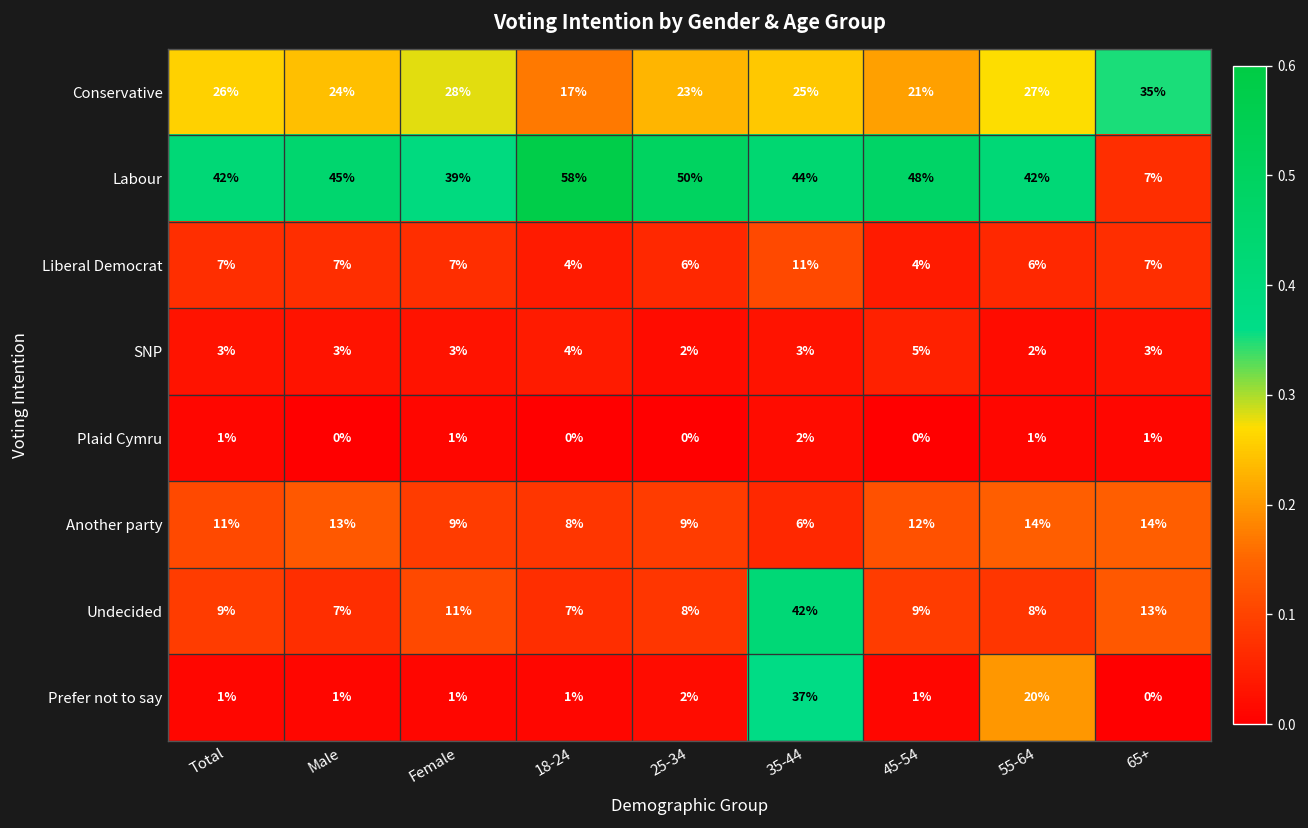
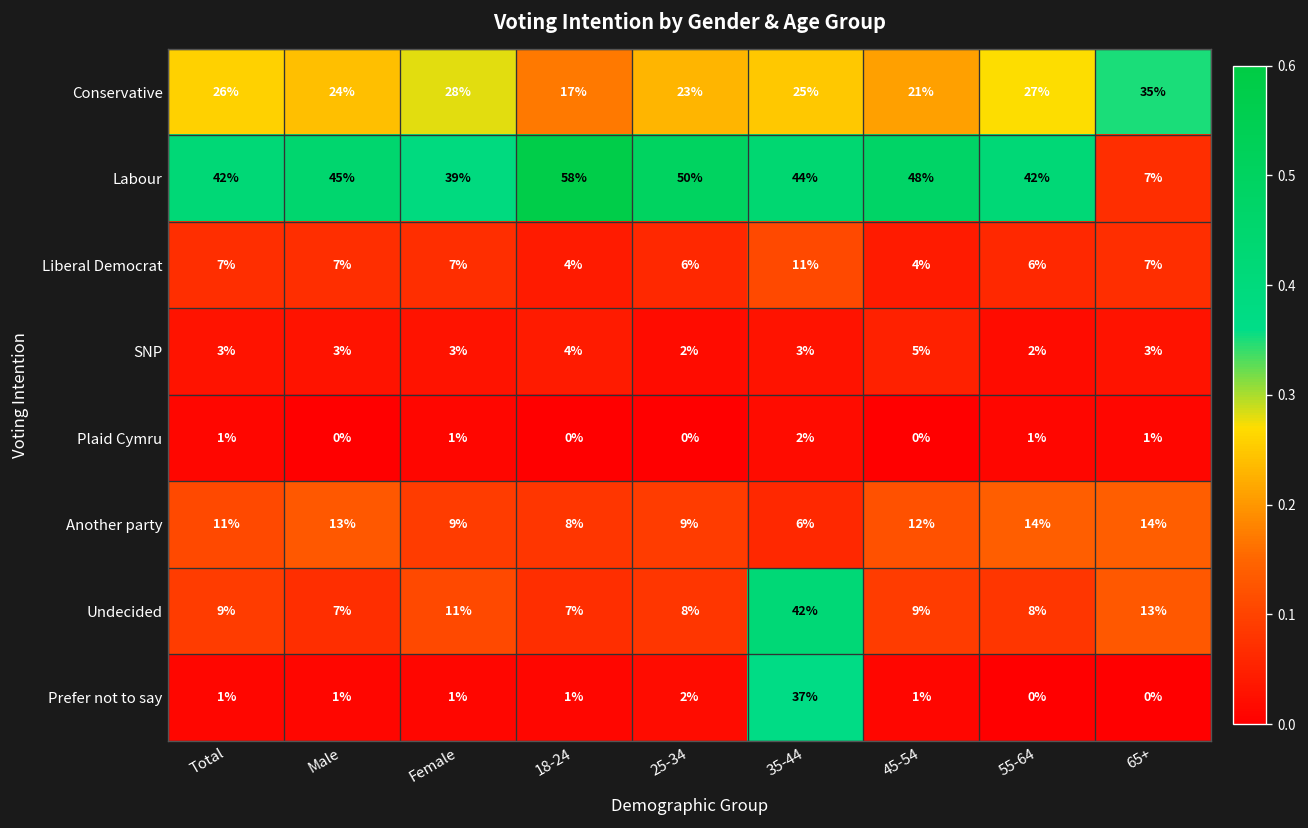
Prefer not to say, 55-64: 20% -> 0%
